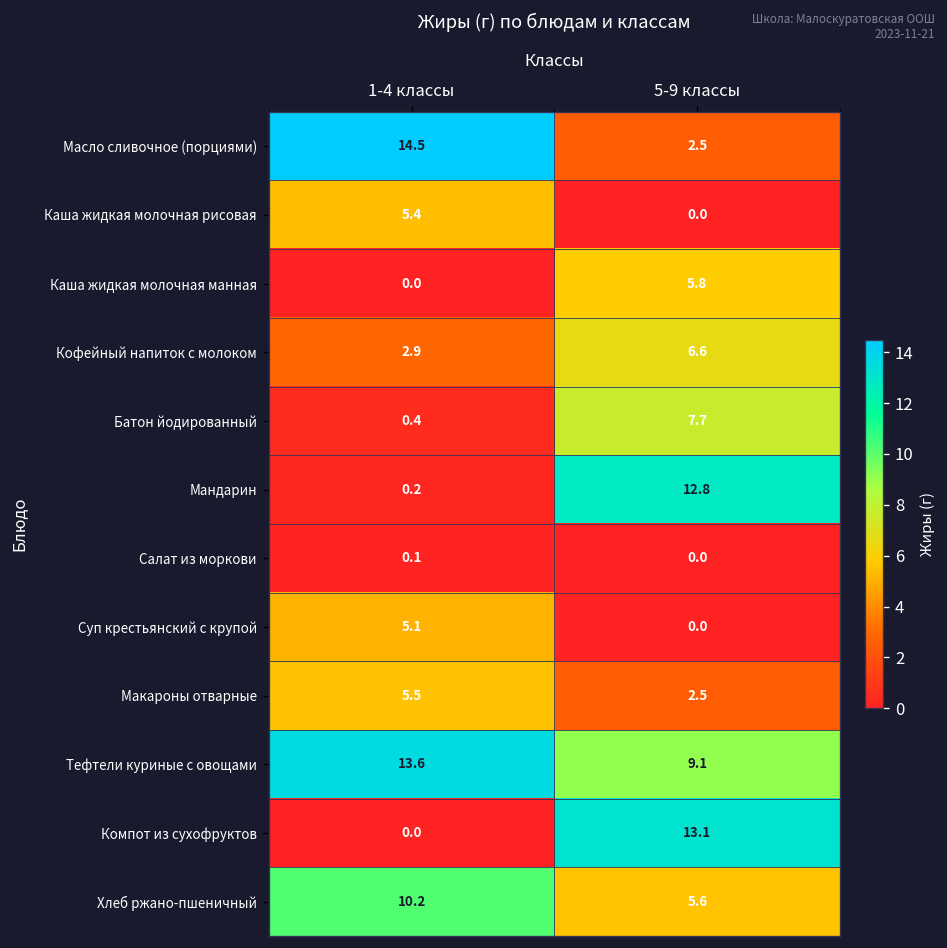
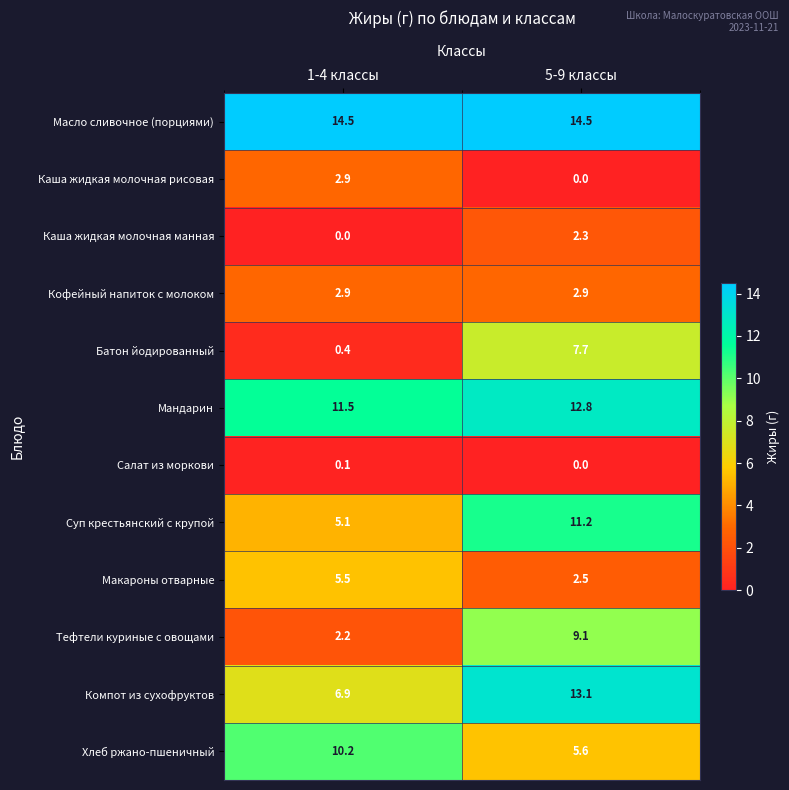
Масло сливочное (порциями), 5-9 классы: 2.5 -> 14.5
Каша жидкая молочная рисовая, 1-4 классы: 5.4 -> 2.9
Каша жидкая молочная манная, 5-9 классы: 5.8 -> 2.3
Кофейный напиток с молоком, 5-9 классы: 6.6 -> 2.9
Мандарин, 1-4 классы: 0.2 -> 11.5
Суп крестьянский с крупой, 5-9 классы: 0.0 -> 11.2
Тефтели куриные с овощами, 1-4 классы: 13.6 -> 2.2
Компот из сухофруктов, 1-4 классы: 0.0 -> 6.9
